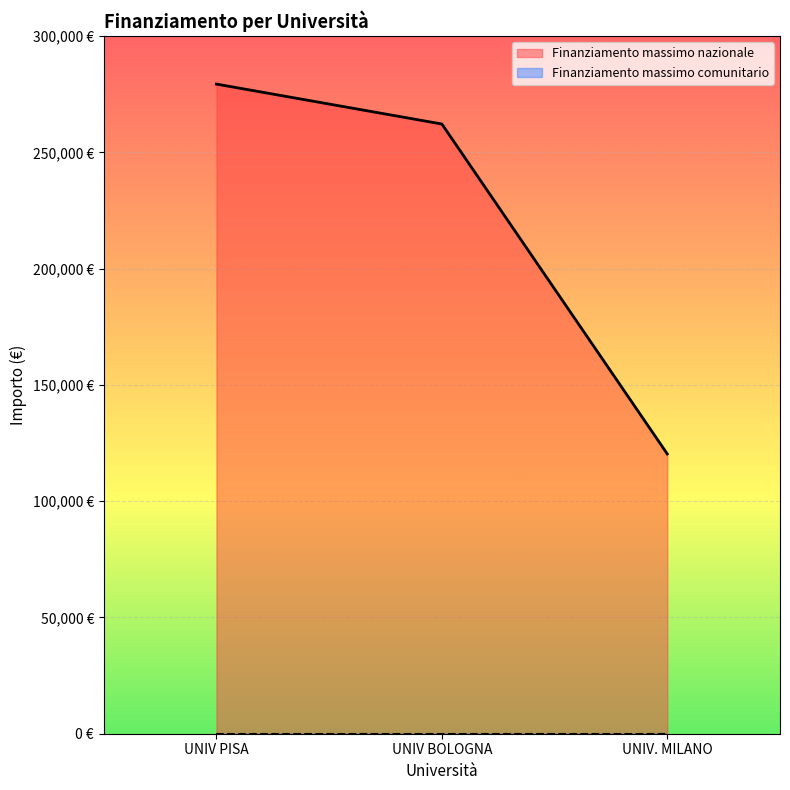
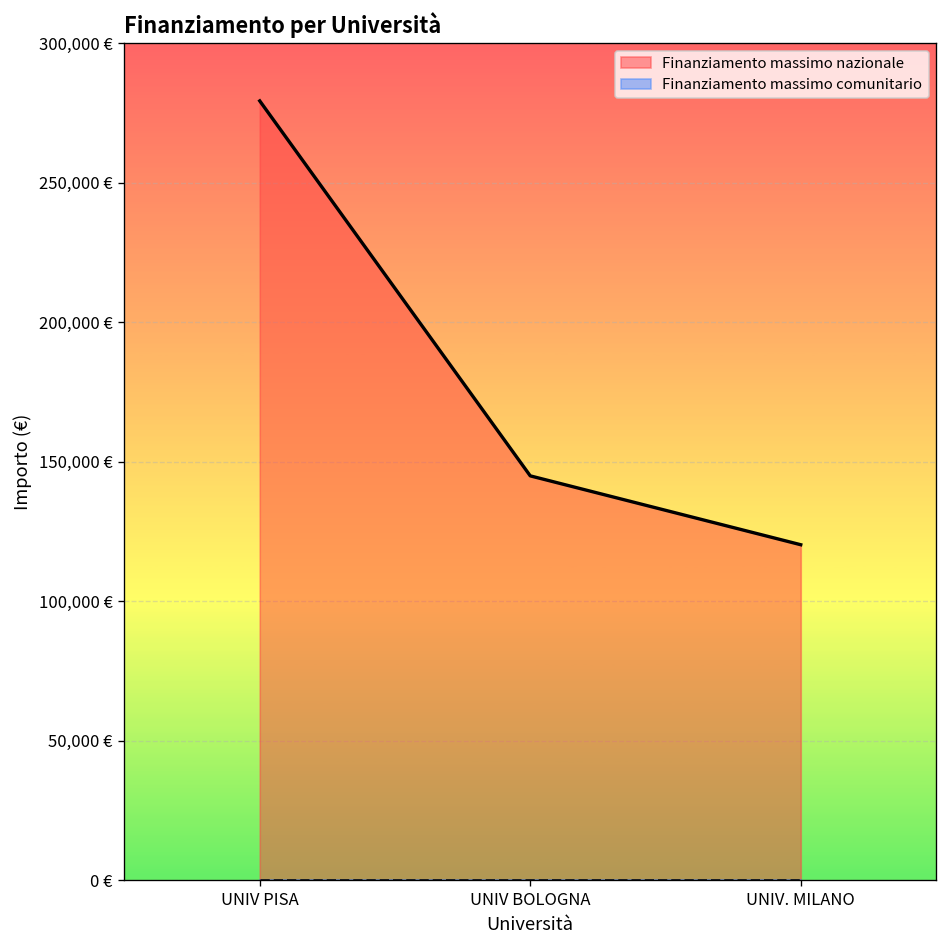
Finanziamento massimo nazionale, UNIV BOLOGNA: 262,000 € -> 145,000 €
